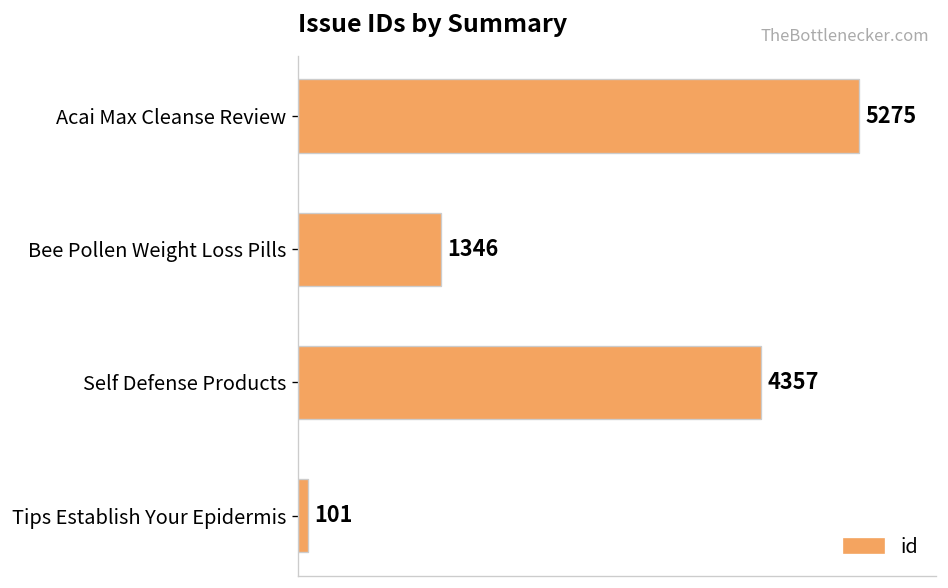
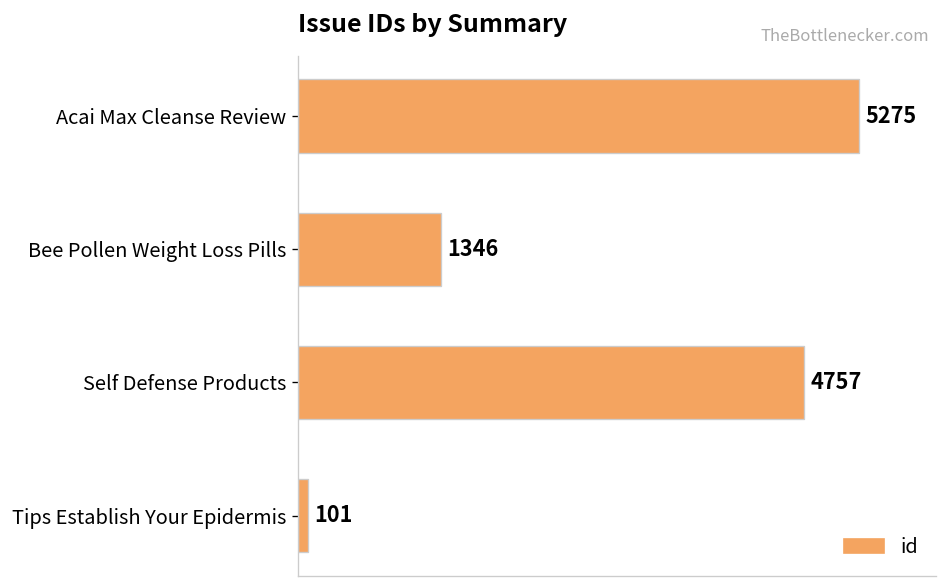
Self Defense Products: 4357 -> 4757
